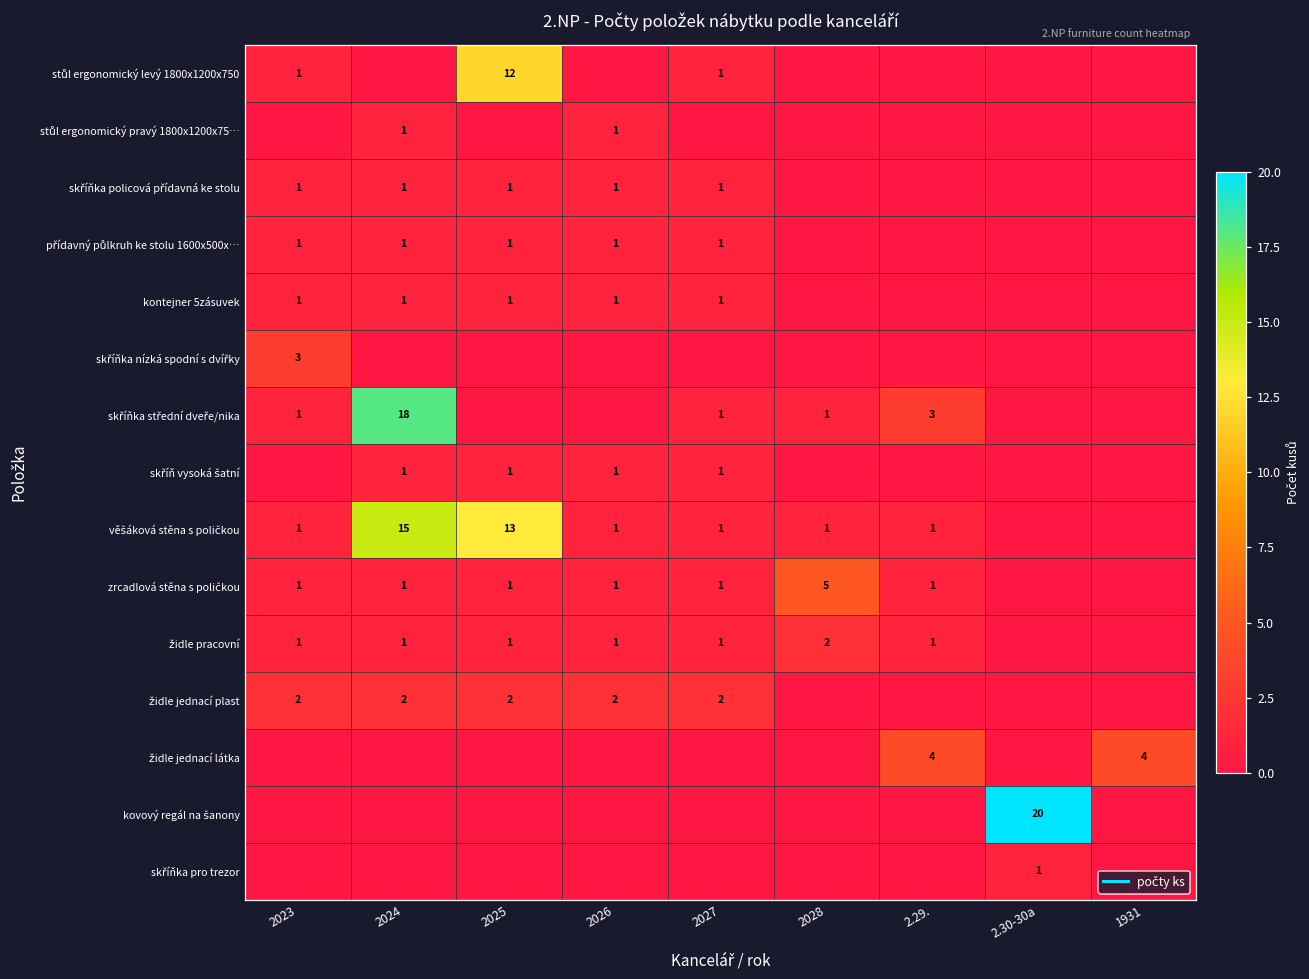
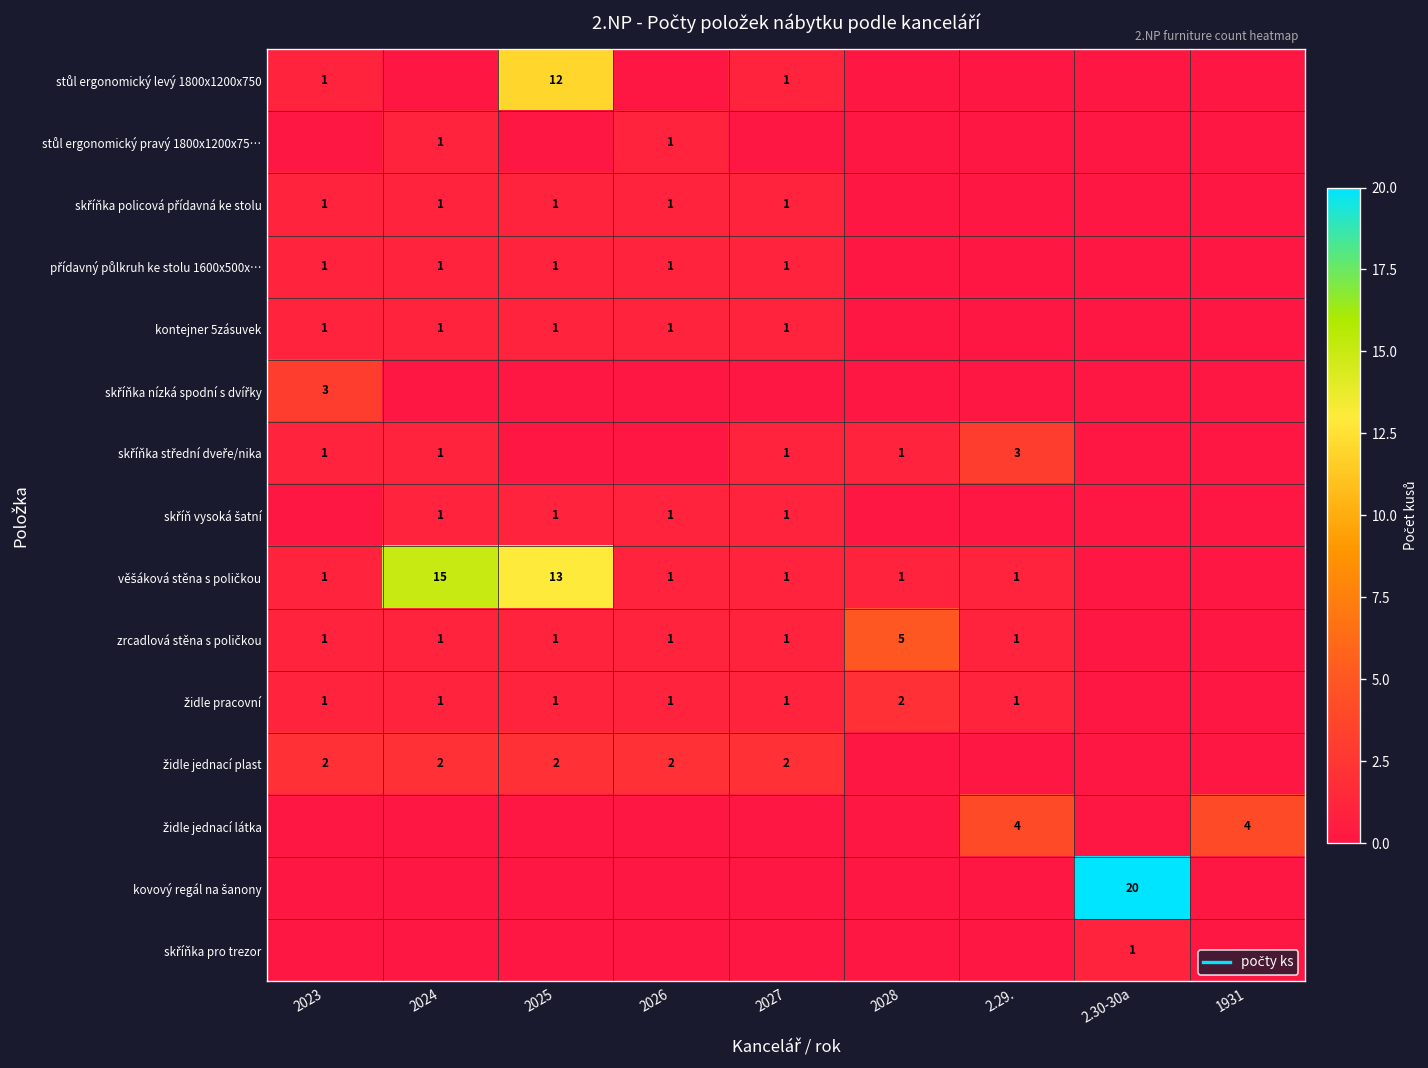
skříňka střední dveře/nika, 2024: 18 -> 1
